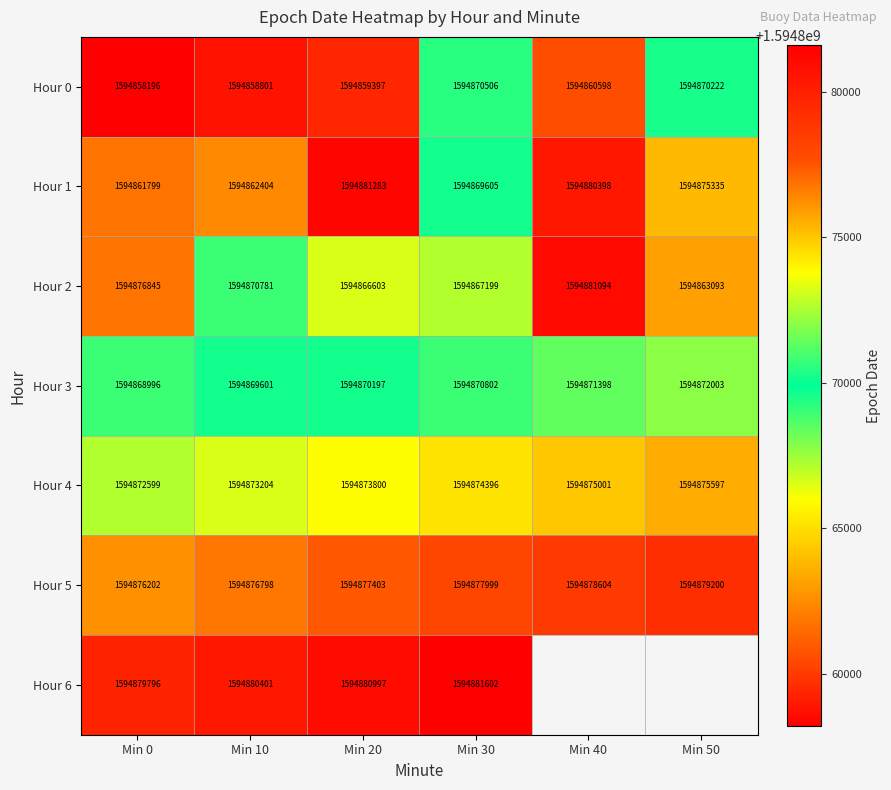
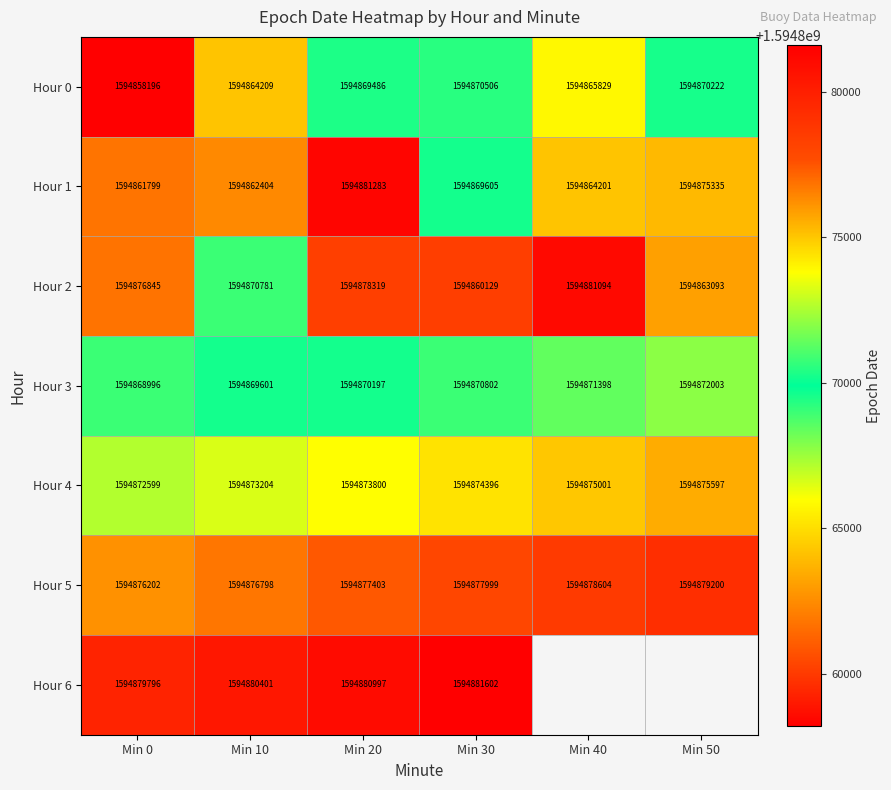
Hour 0, Min 10: 1594858801 -> 1594864209
Hour 0, Min 20: 1594859397 -> 1594869486
Hour 0, Min 40: 1594860598 -> 1594865829
Hour 1, Min 40: 1594880398 -> 1594864201
Hour 2, Min 20: 1594866603 -> 1594878319
Hour 2, Min 30: 1594867199 -> 1594860129
